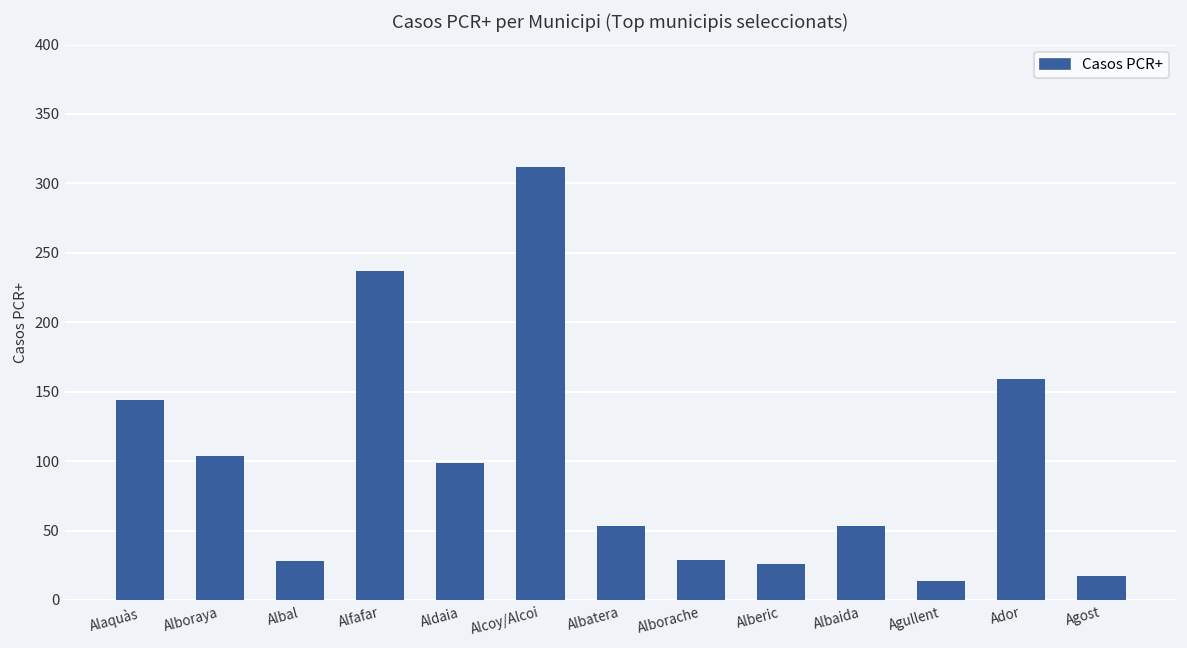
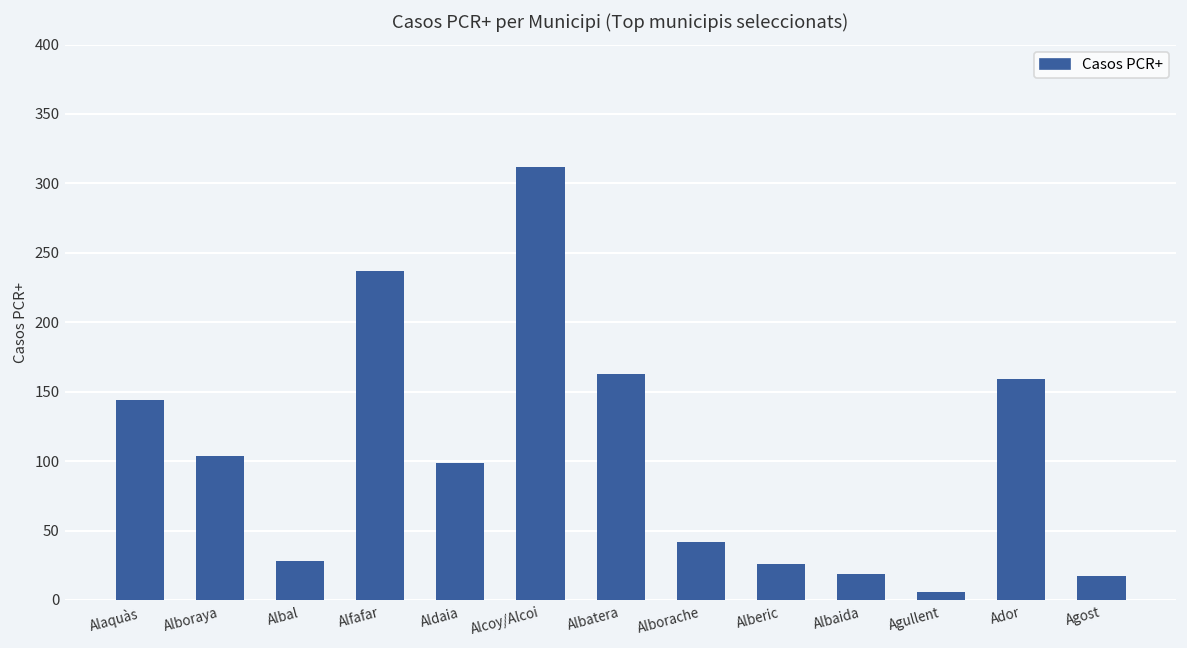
Albatera: 53 -> 163
Alborache: 29 -> 42
Albaida: 53 -> 19
Agullent: 14 -> 6
